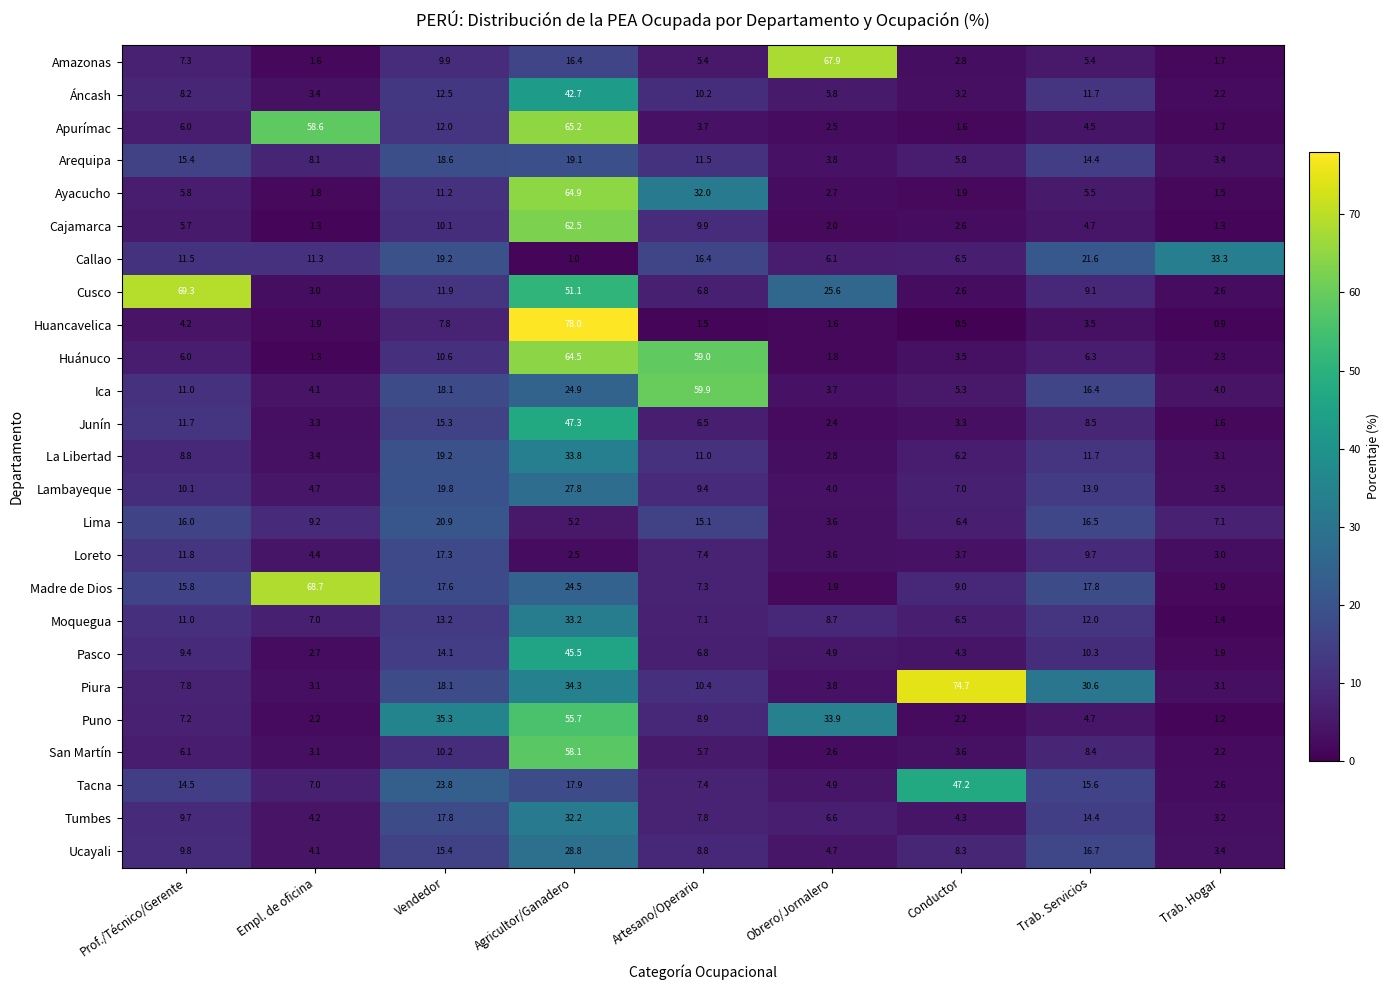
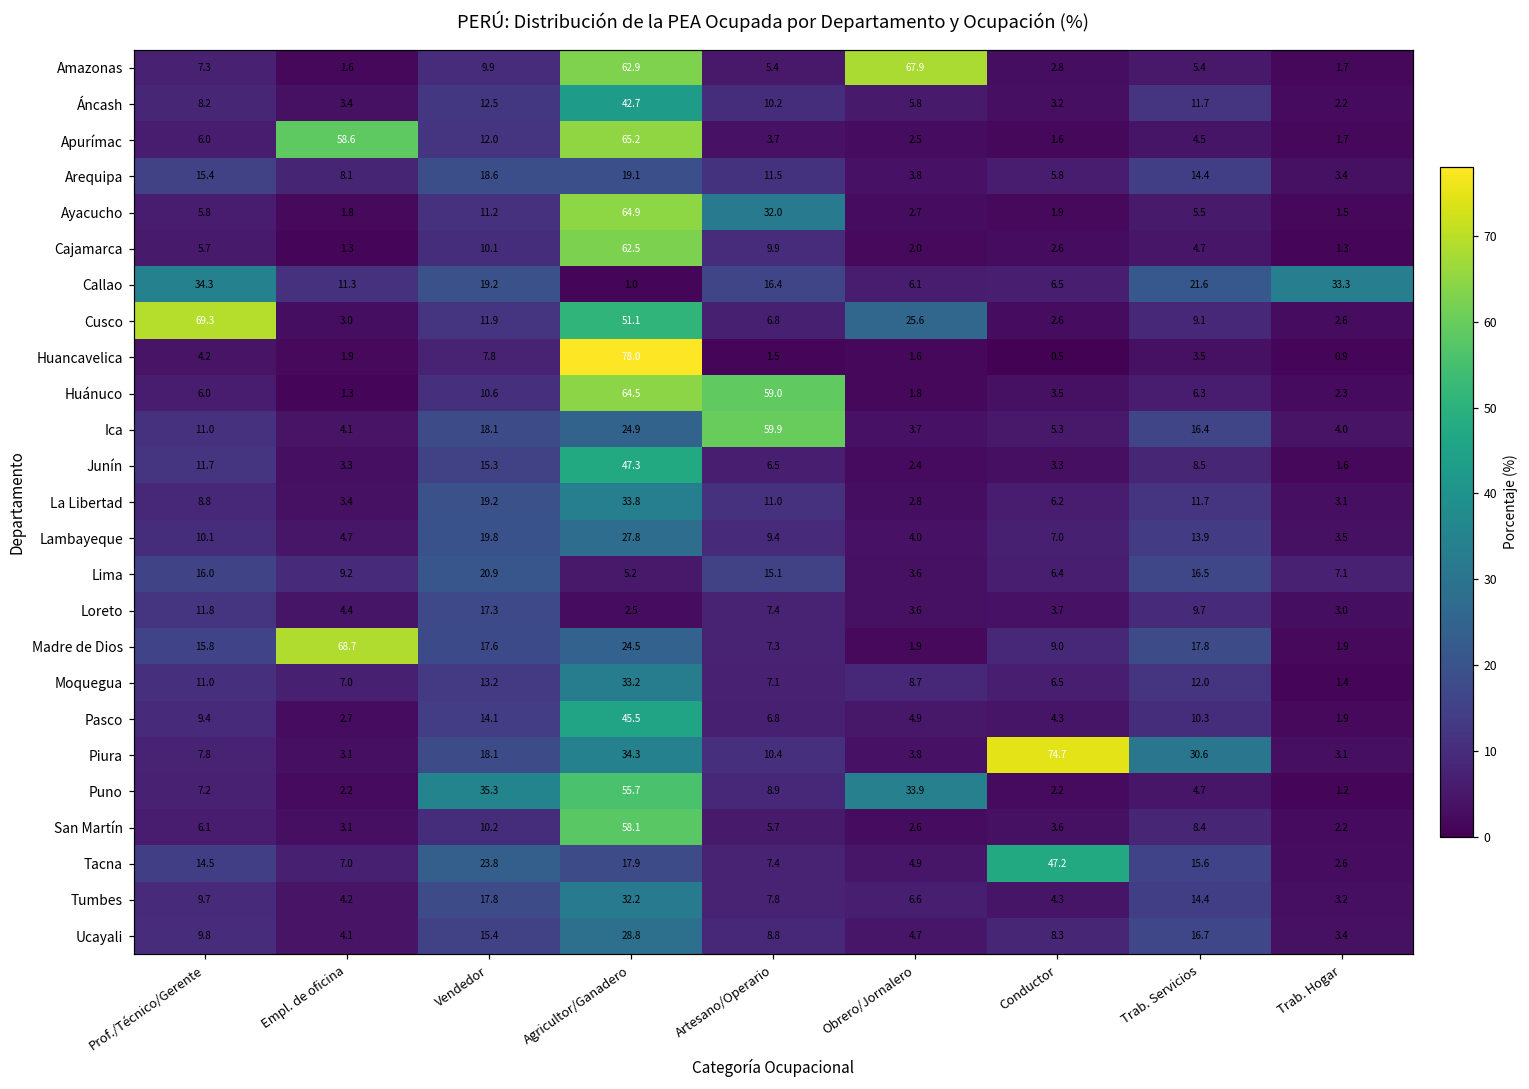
Amazonas, Agricultor/Ganadero: 16.4 -> 62.9
Callao, Prof./Técnico/Gerente: 11.5 -> 34.3
